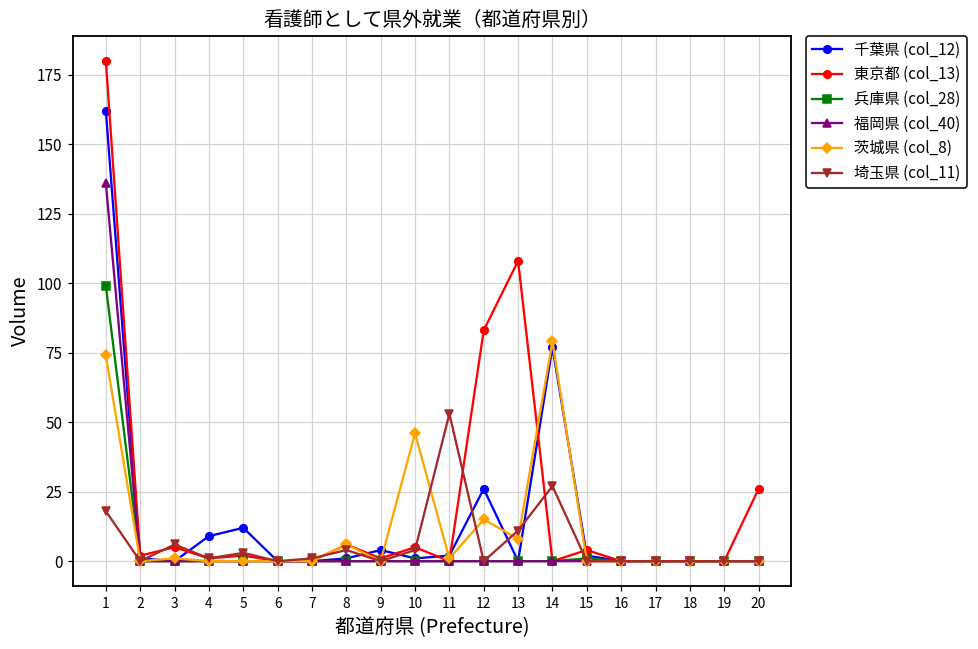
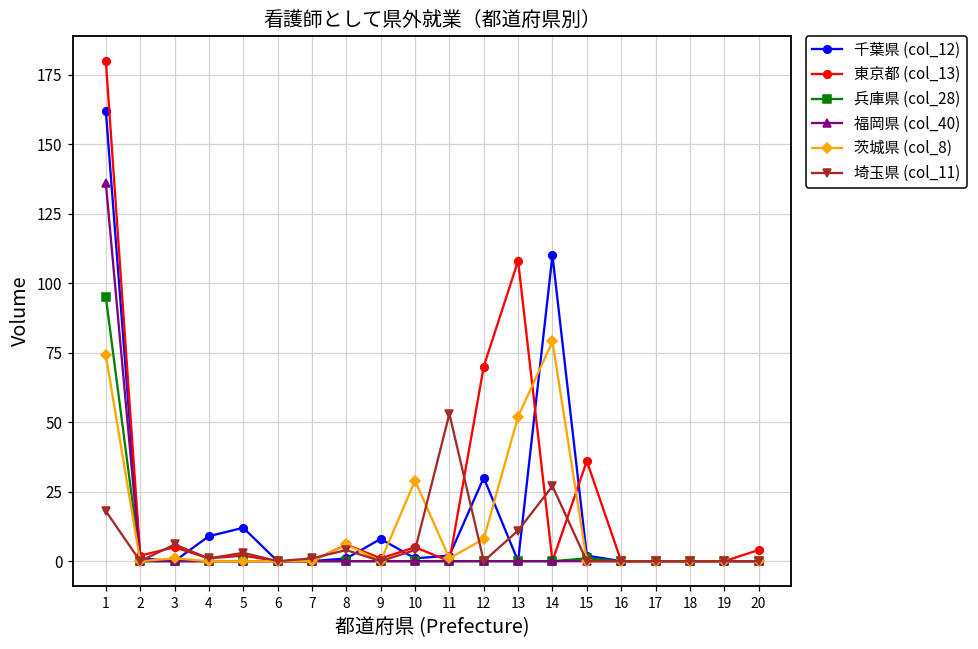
兵庫県 (col_28), 1: 99 -> 95
千葉県 (col_12), 9: 4 -> 8
茨城県 (col_8), 10: 46 -> 29
千葉県 (col_12), 12: 26 -> 30
東京都 (col_13), 12: 83 -> 70
茨城県 (col_8), 12: 15 -> 8
茨城県 (col_8), 13: 8 -> 52
千葉県 (col_12), 14: 77 -> 110
東京都 (col_13), 15: 4 -> 36
東京都 (col_13), 20: 26 -> 4
